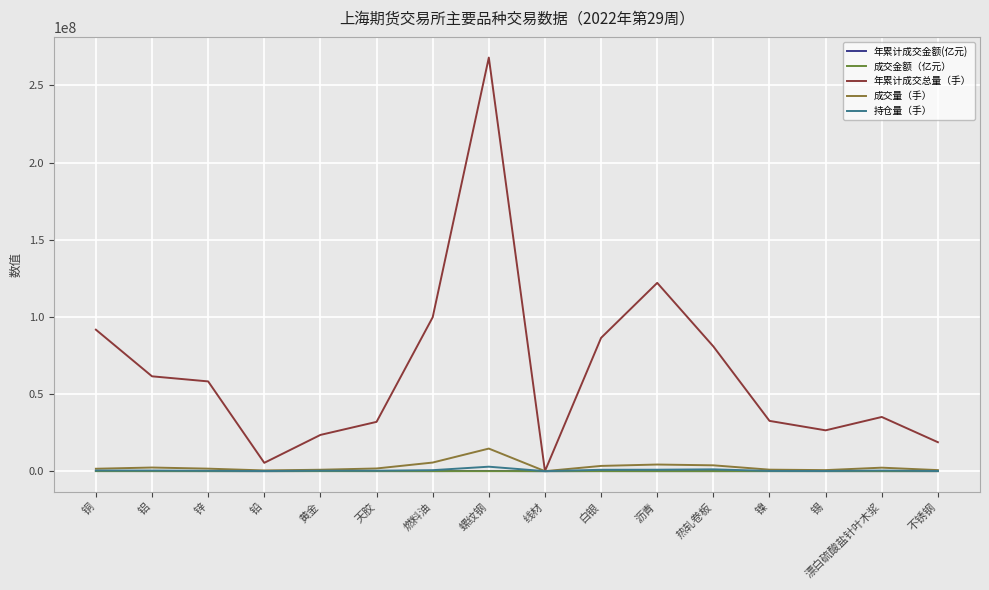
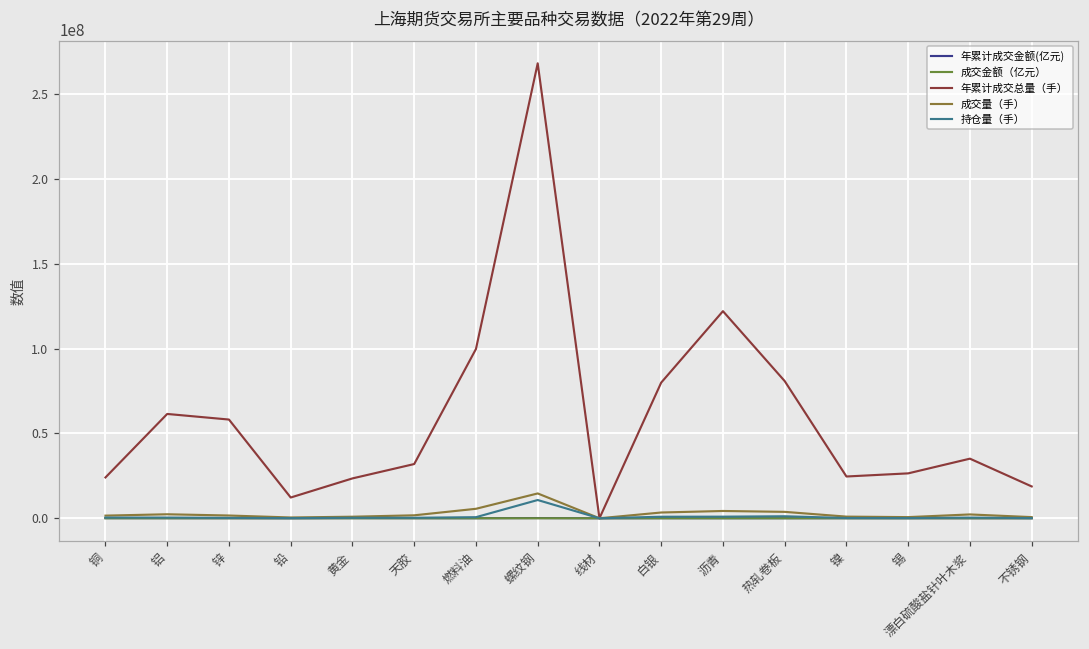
年累计成交总量（手）, 铜: 92000000 -> 24000000
年累计成交总量（手）, 铅: 5000000 -> 12000000
持仓量（手）, 螺纹钢: 3000000 -> 11000000
年累计成交总量（手）, 白银: 86000000 -> 80000000
年累计成交总量（手）, 镍: 33000000 -> 25000000
